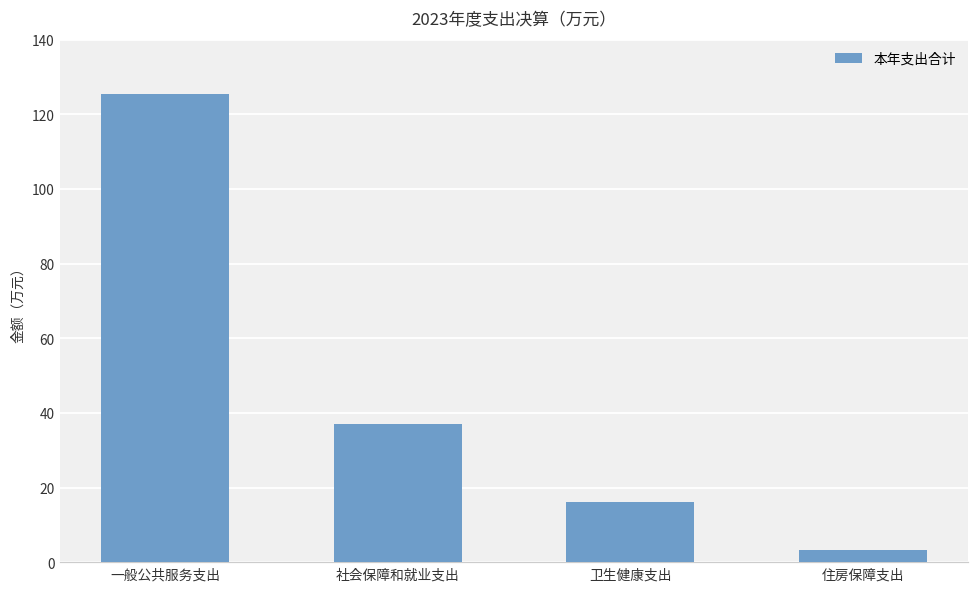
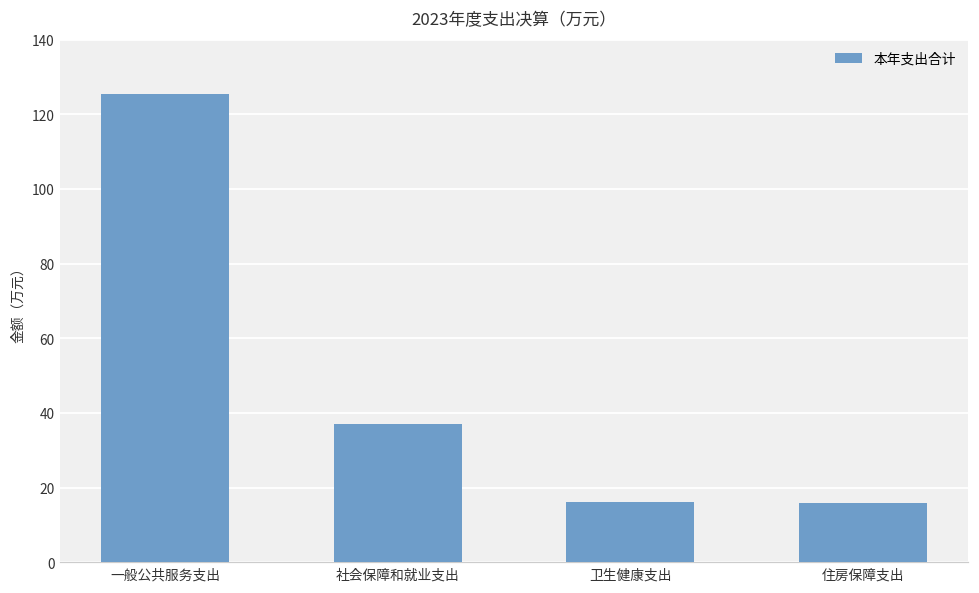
住房保障支出: 3 -> 16
